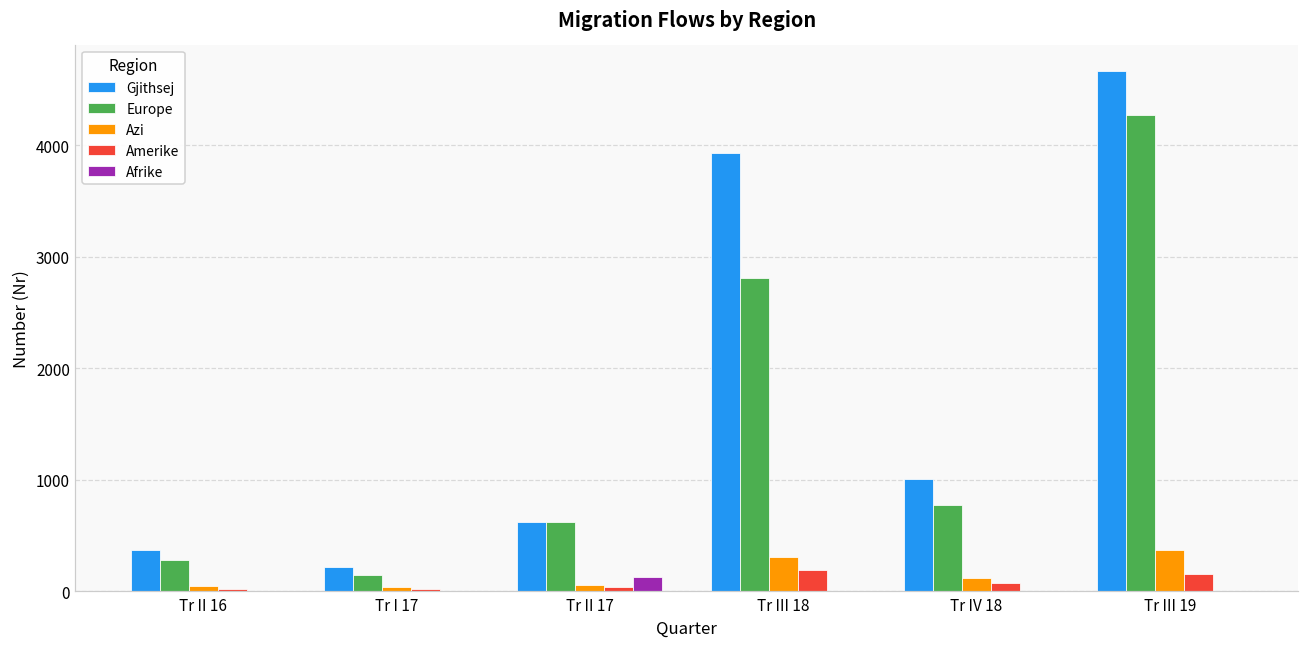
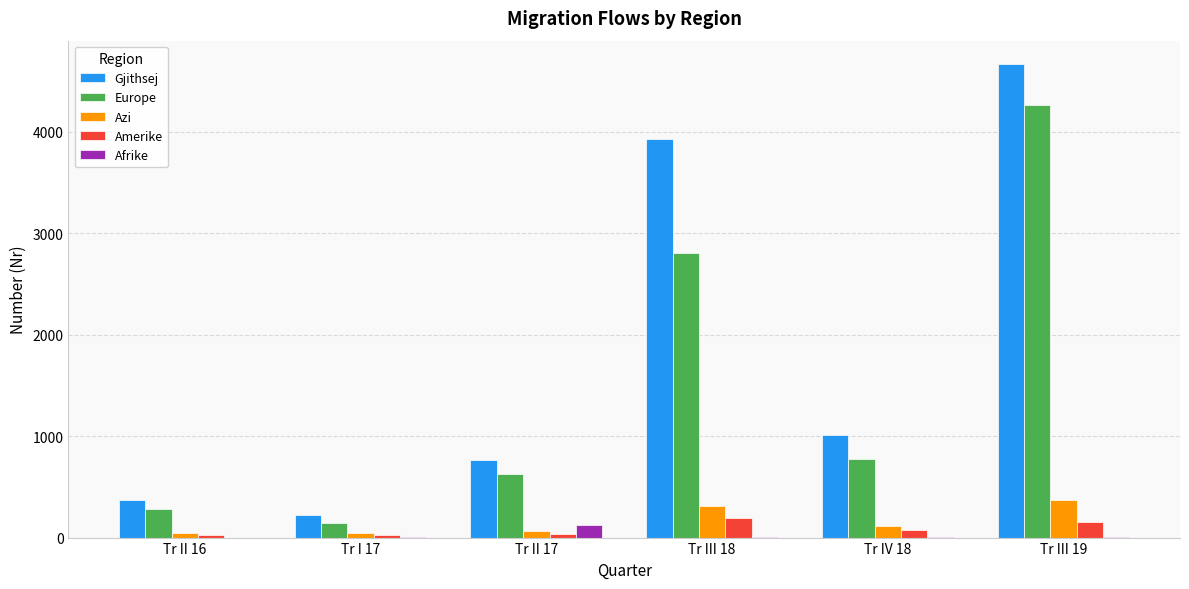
Gjithsej, Tr II 17: 620 -> 760
